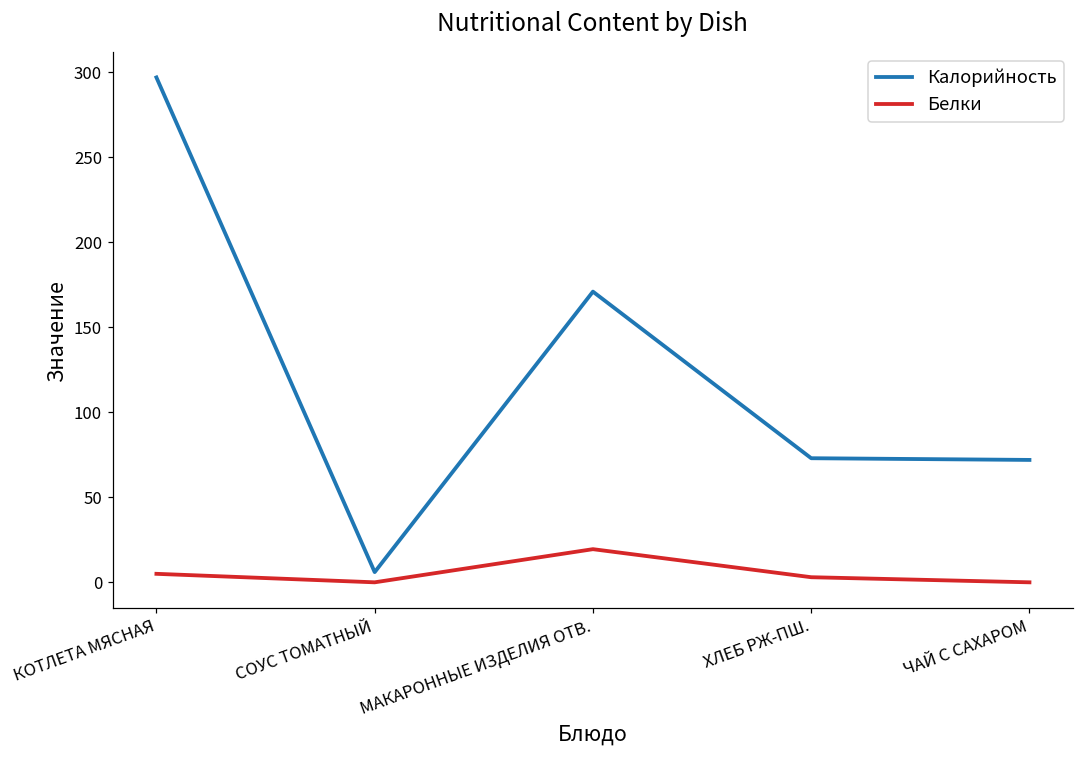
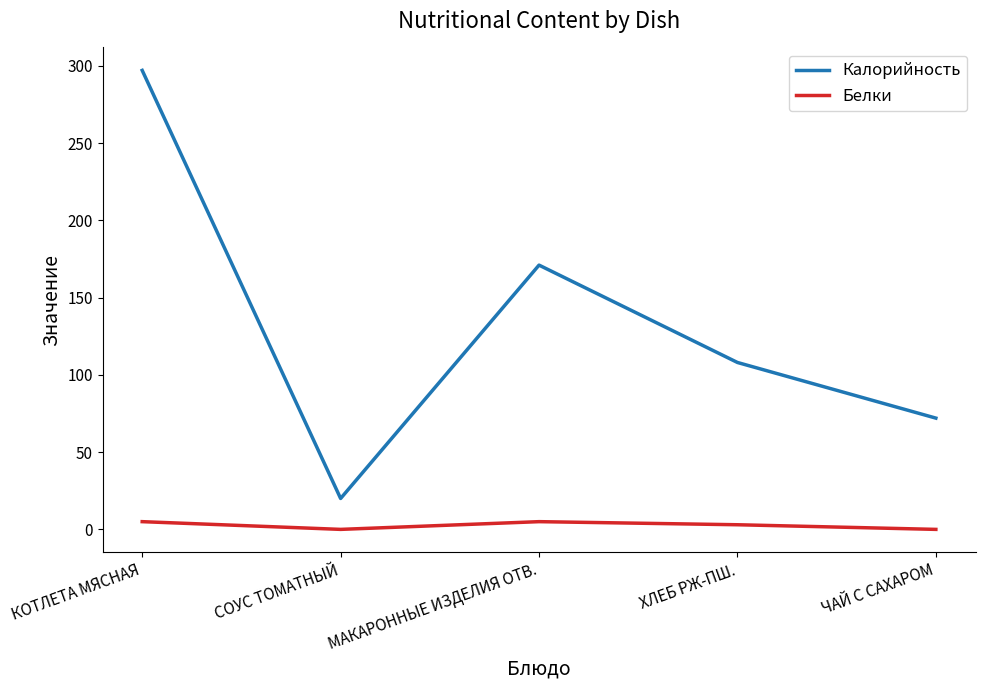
Калорийность, СОУС ТОМАТНЫЙ: 6 -> 20
Белки, МАКАРОННЫЕ ИЗДЕЛИЯ ОТВ.: 20 -> 5
Калорийность, ХЛЕБ РЖ-ПШ.: 73 -> 108
